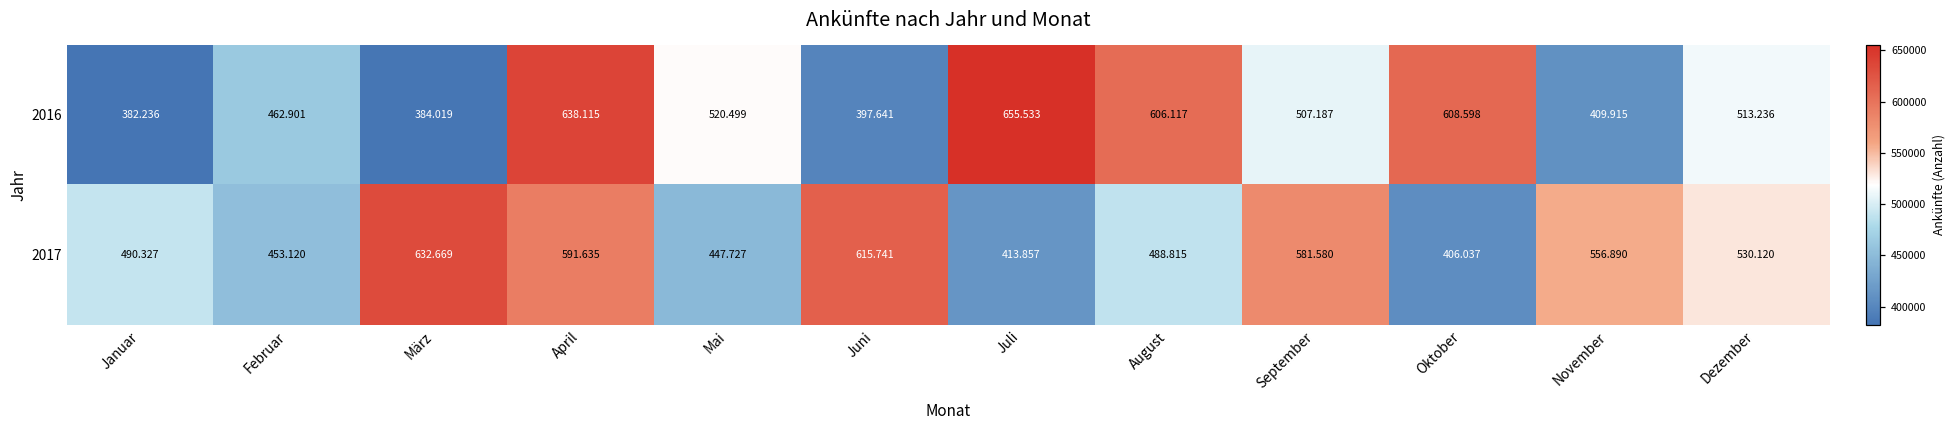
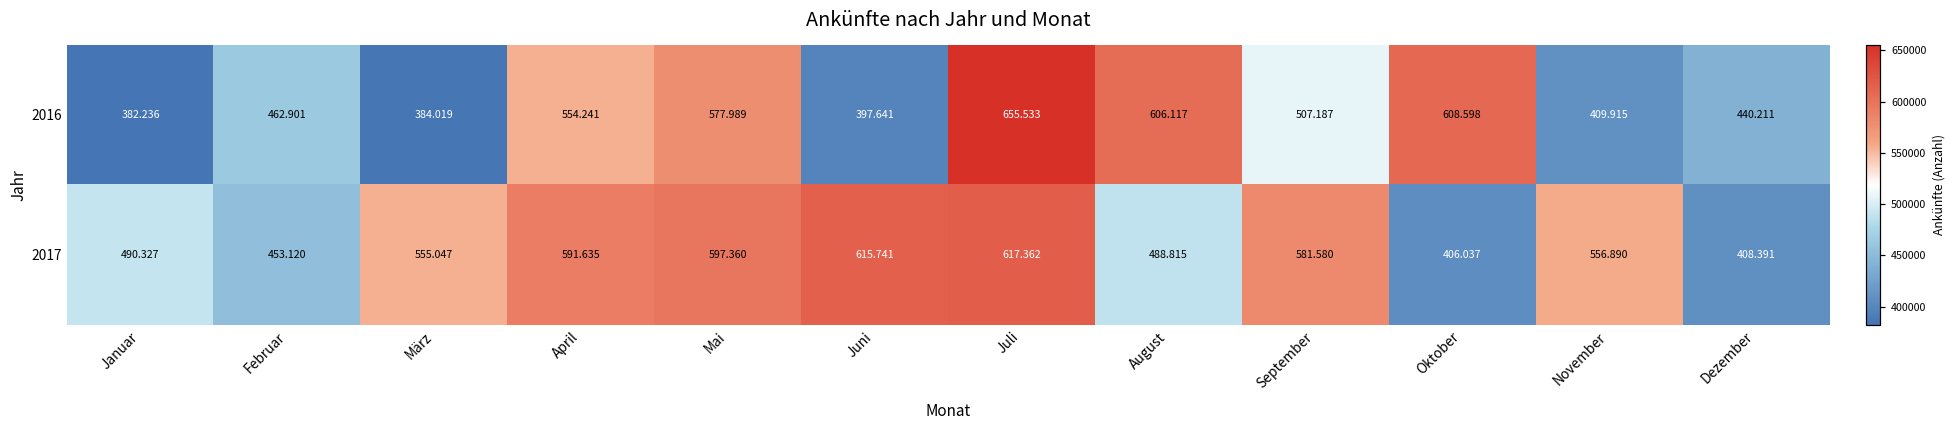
2016, April: 638.115 -> 554.241
2016, Mai: 520.499 -> 577.989
2016, Dezember: 513.236 -> 440.211
2017, März: 632.669 -> 555.047
2017, Mai: 447.727 -> 597.360
2017, Juli: 413.857 -> 617.362
2017, Dezember: 530.120 -> 408.391
